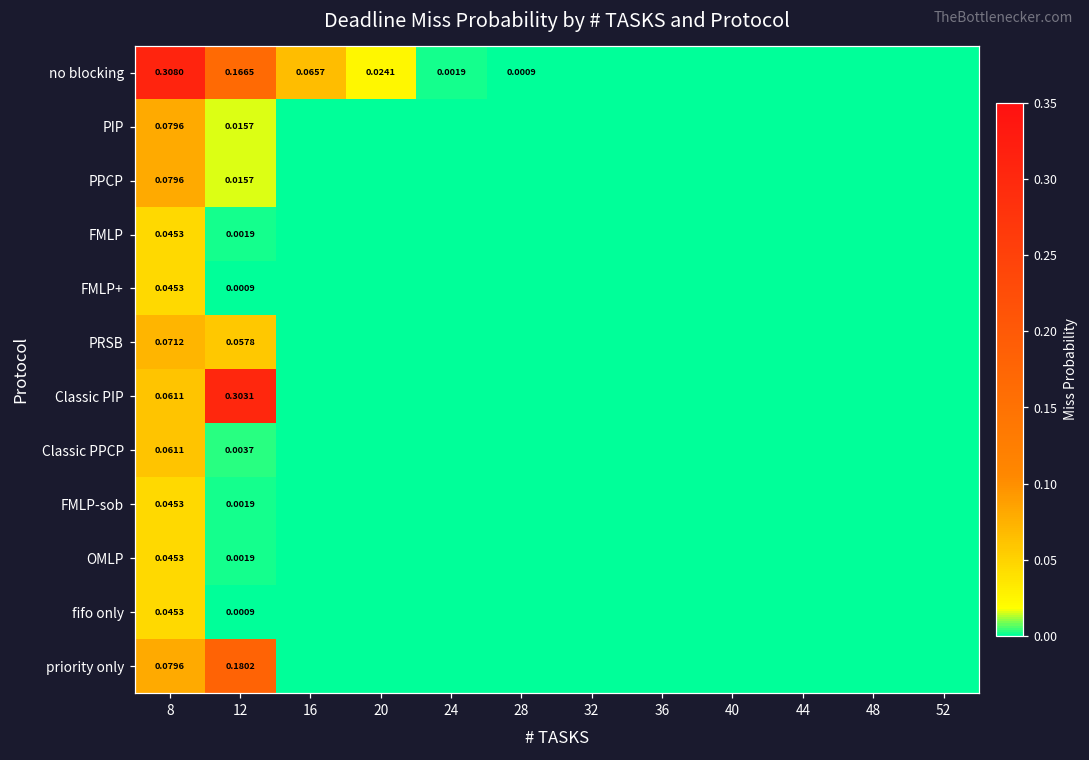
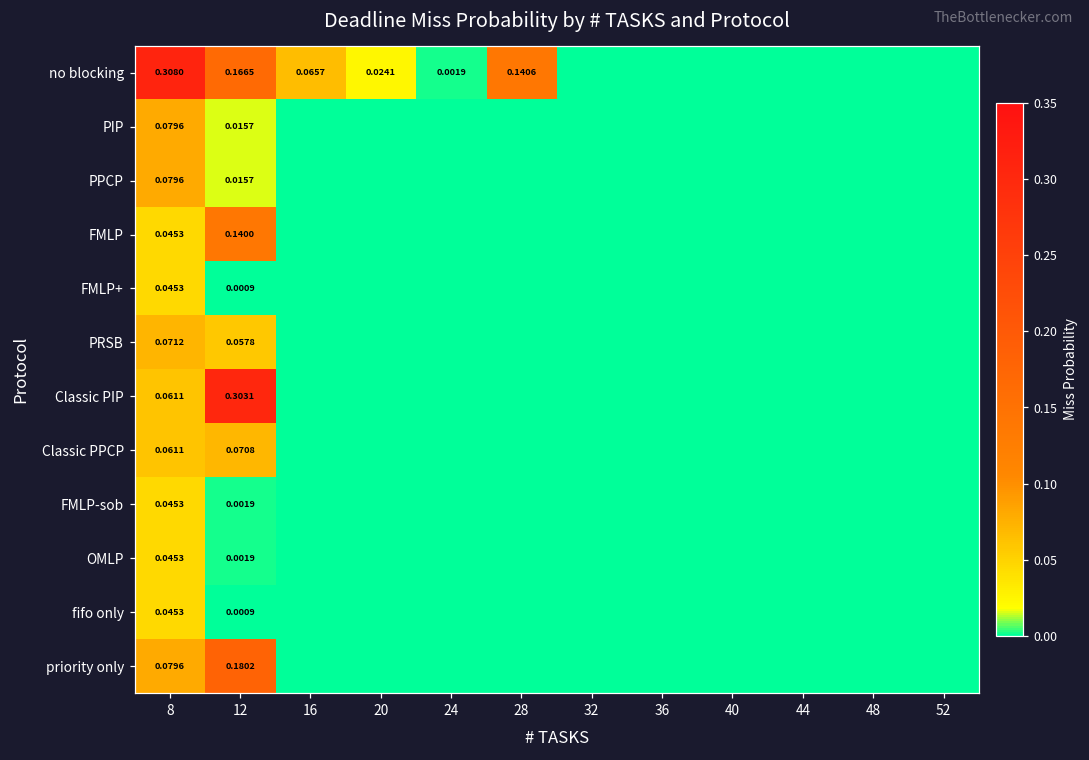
no blocking, 28: 0.0009 -> 0.1406
FMLP, 12: 0.0019 -> 0.1400
Classic PPCP, 12: 0.0037 -> 0.0708
